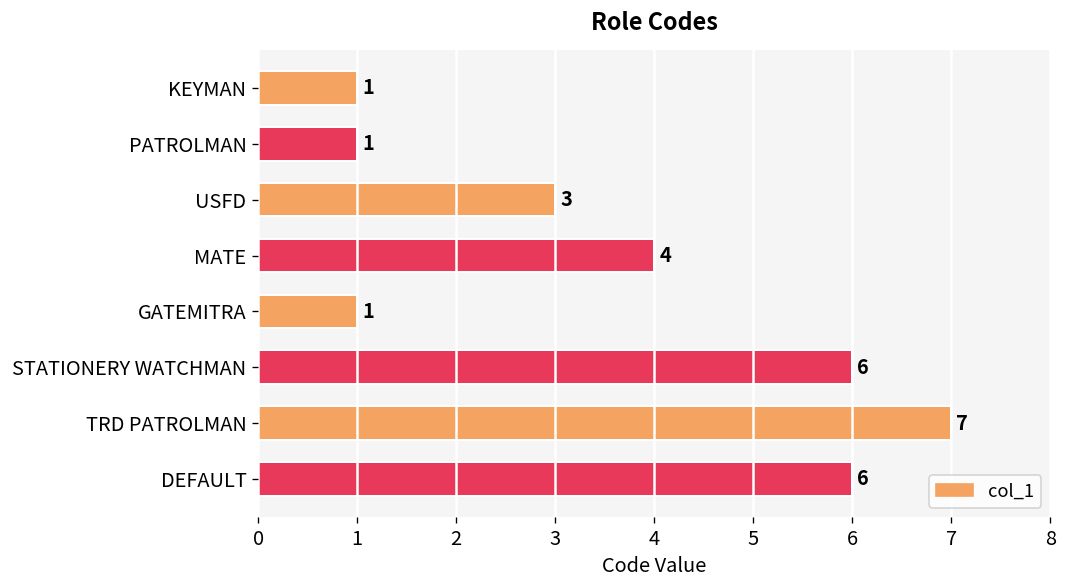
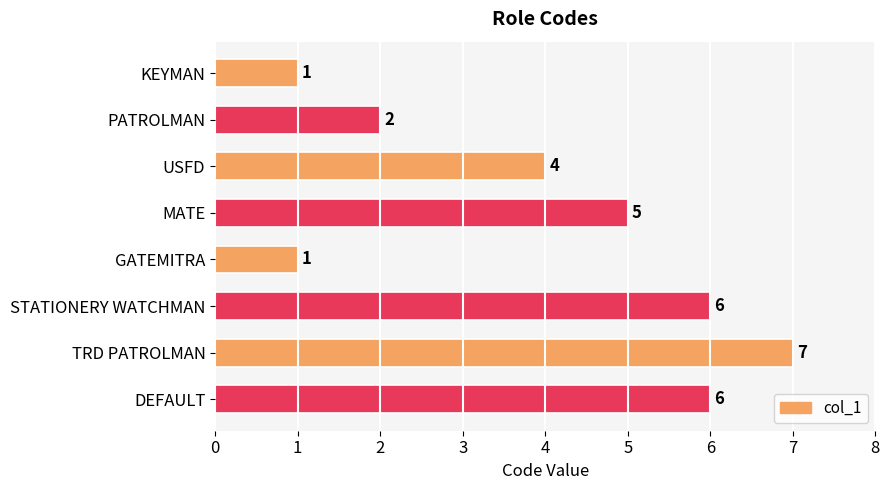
PATROLMAN: 1 -> 2
USFD: 3 -> 4
MATE: 4 -> 5
